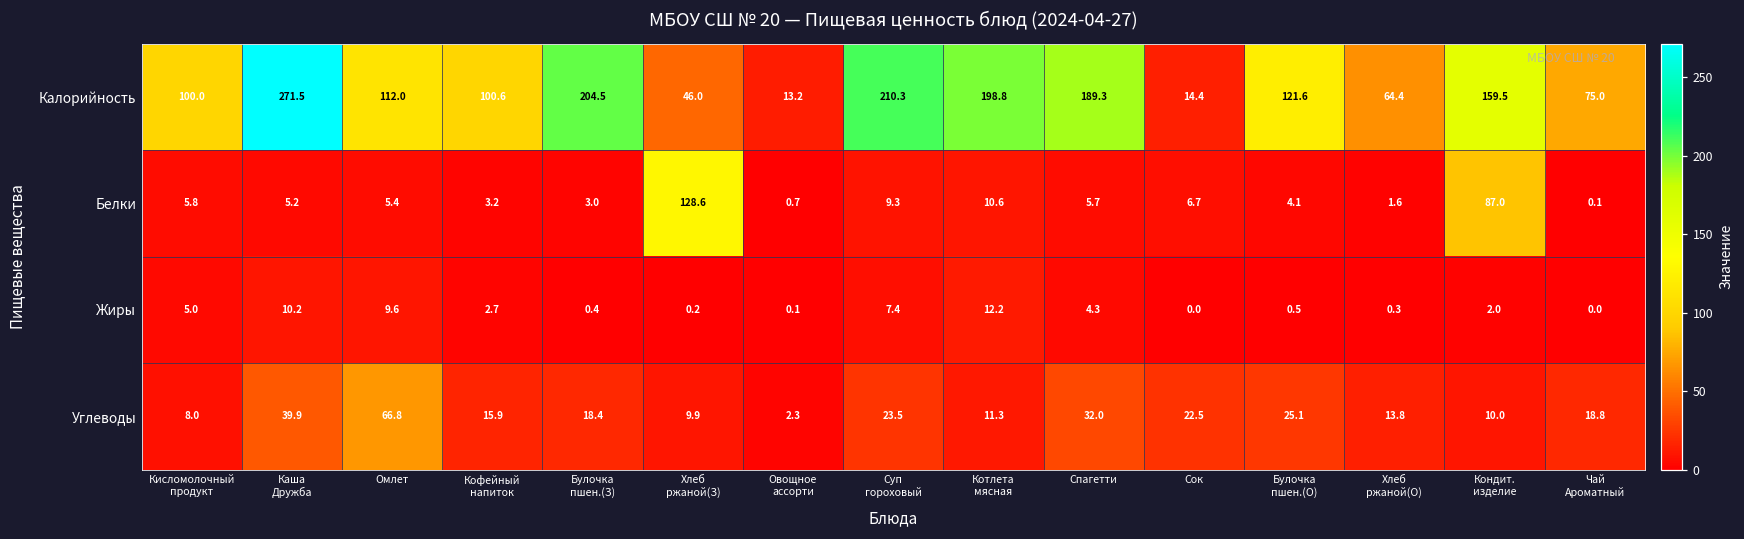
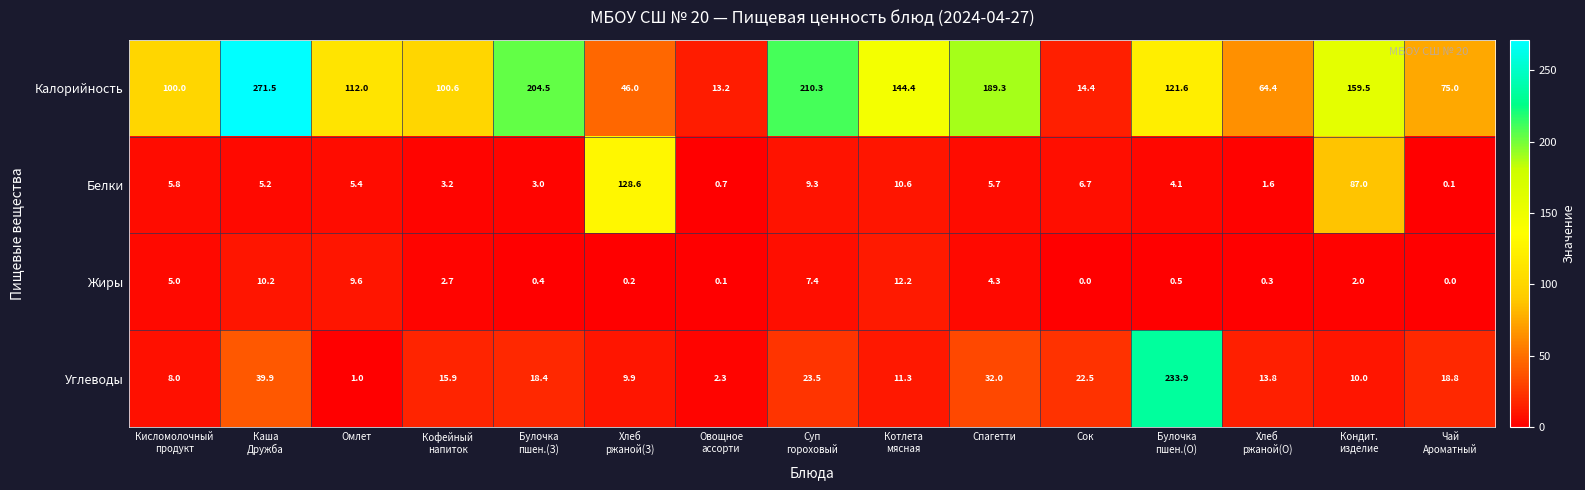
Калорийность, Котлета мясная: 198.8 -> 144.4
Углеводы, Омлет: 66.8 -> 1.0
Углеводы, Булочка пшен.(О): 25.1 -> 233.9
